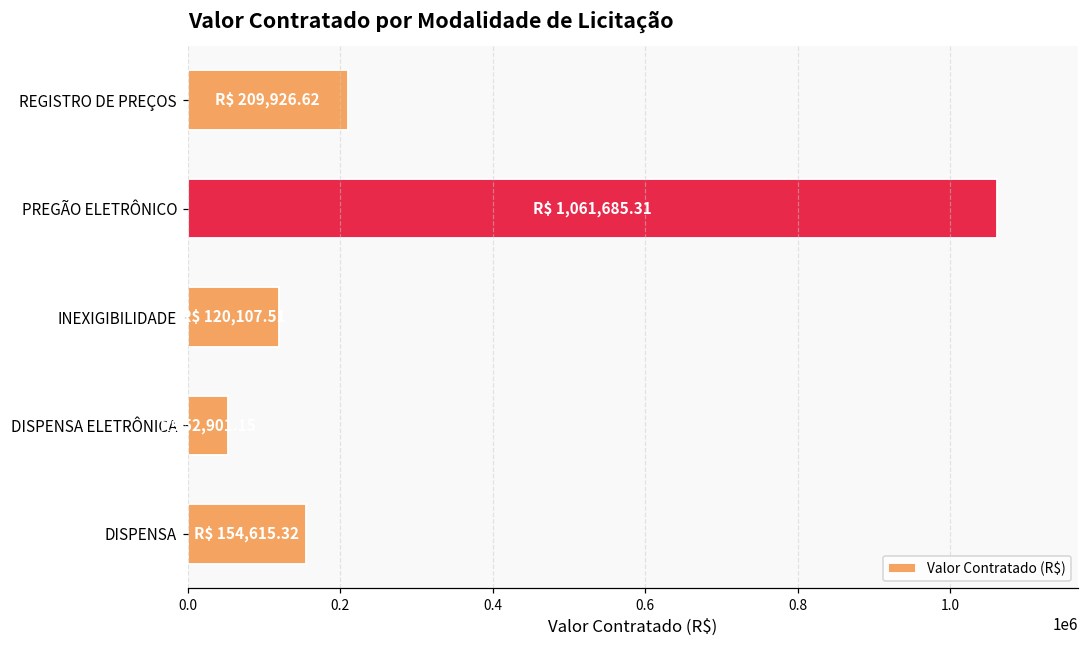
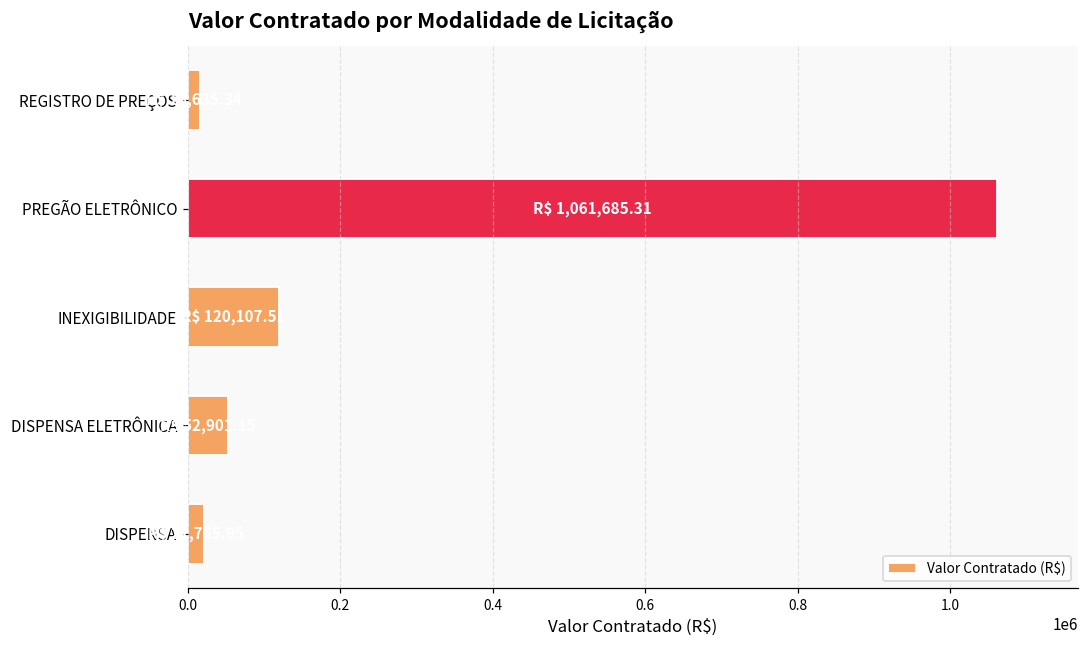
REGISTRO DE PREÇOS: 210000 -> 20000
DISPENSA: 150000 -> 20000
